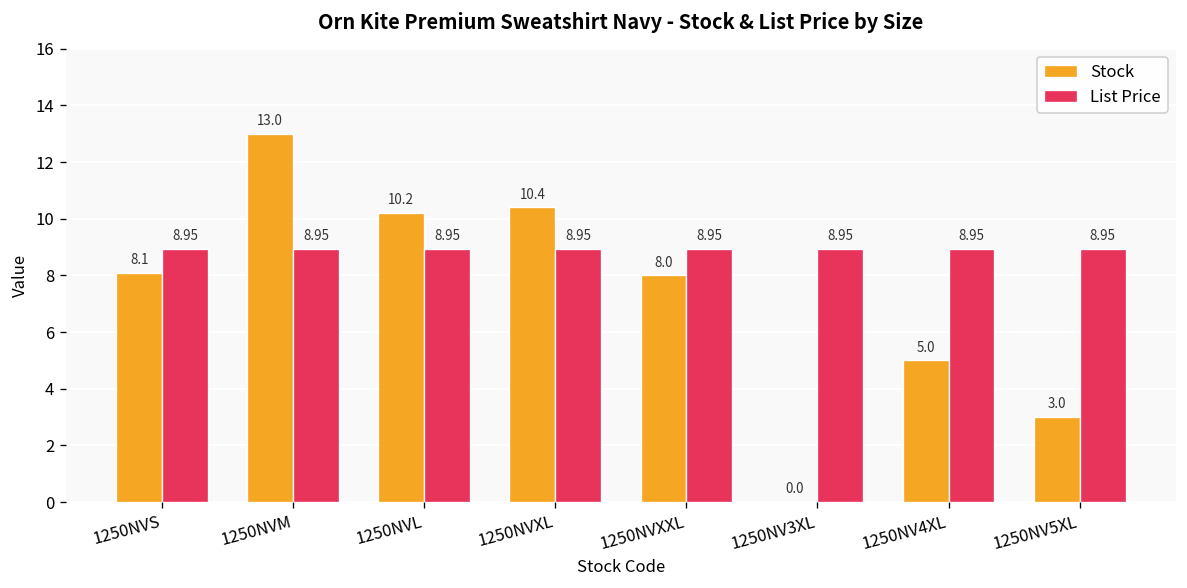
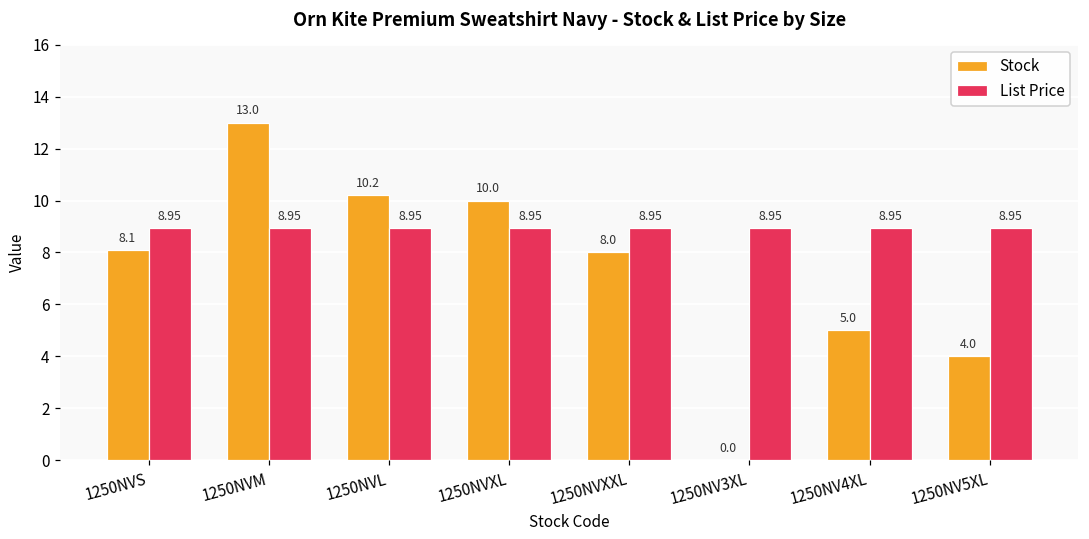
Stock, 1250NVXL: 10.4 -> 10.0
Stock, 1250NV5XL: 3.0 -> 4.0
